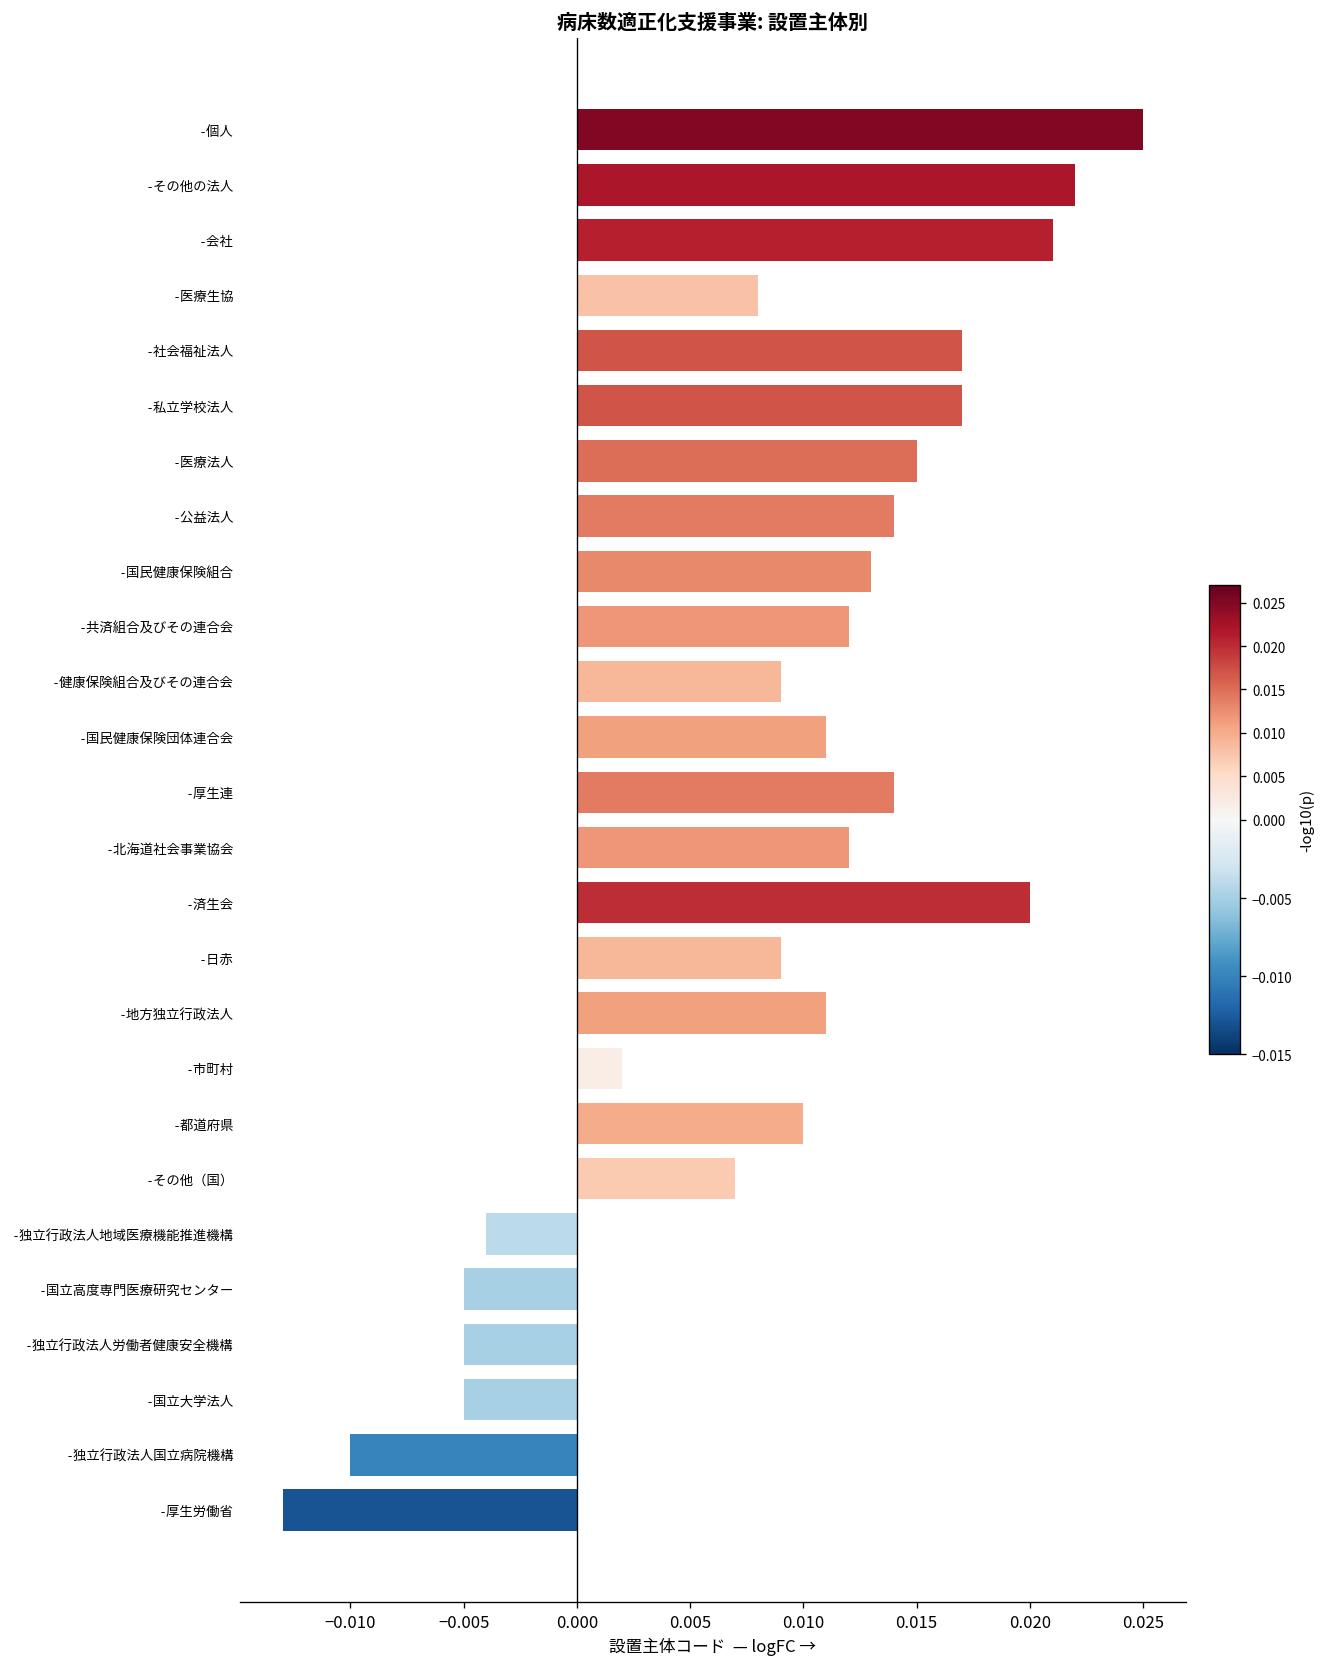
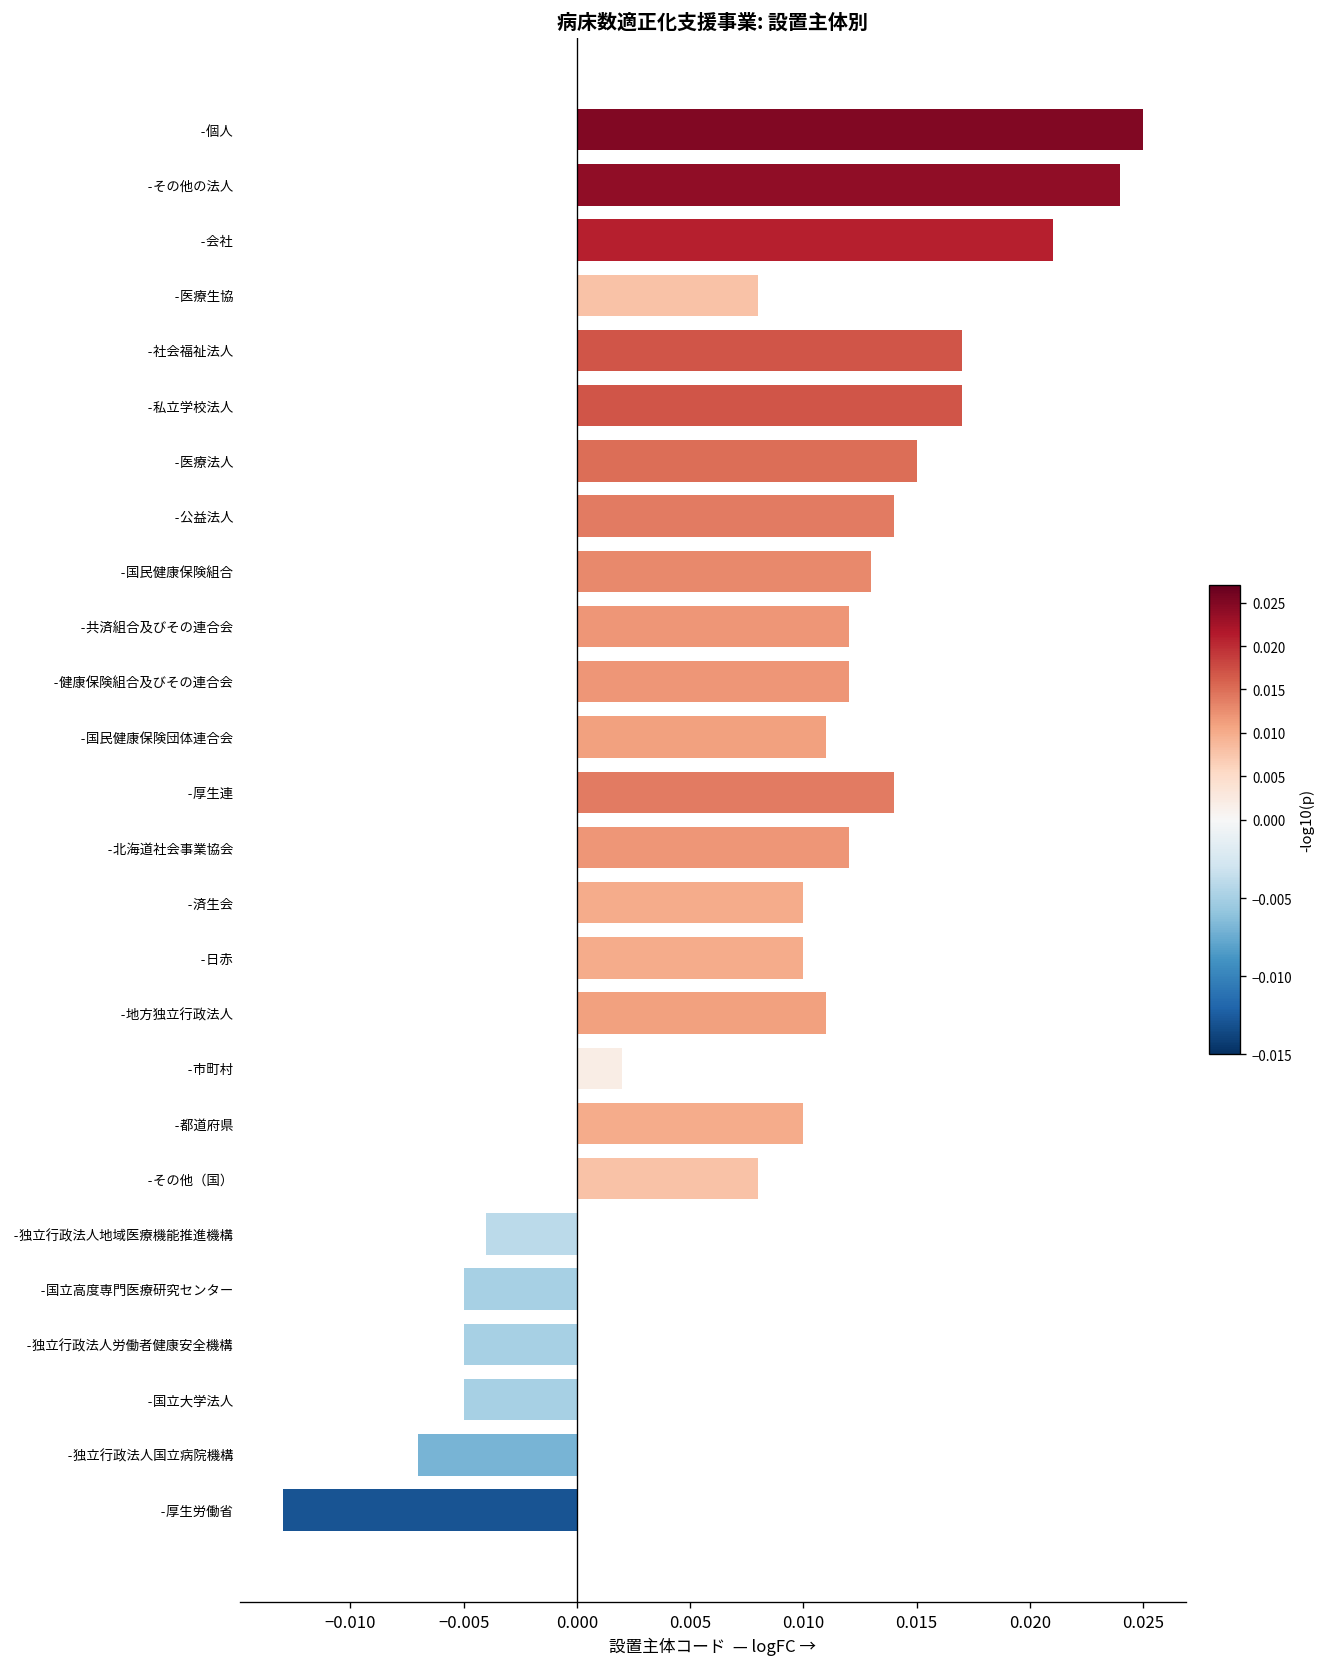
-その他の法人: 0.022 -> 0.024
-健康保険組合及びその連合会: 0.009 -> 0.012
-済生会: 0.02 -> 0.01
-日赤: 0.009 -> 0.010
-その他（国）: 0.007 -> 0.008
-独立行政法人国立病院機構: -0.010 -> -0.007
